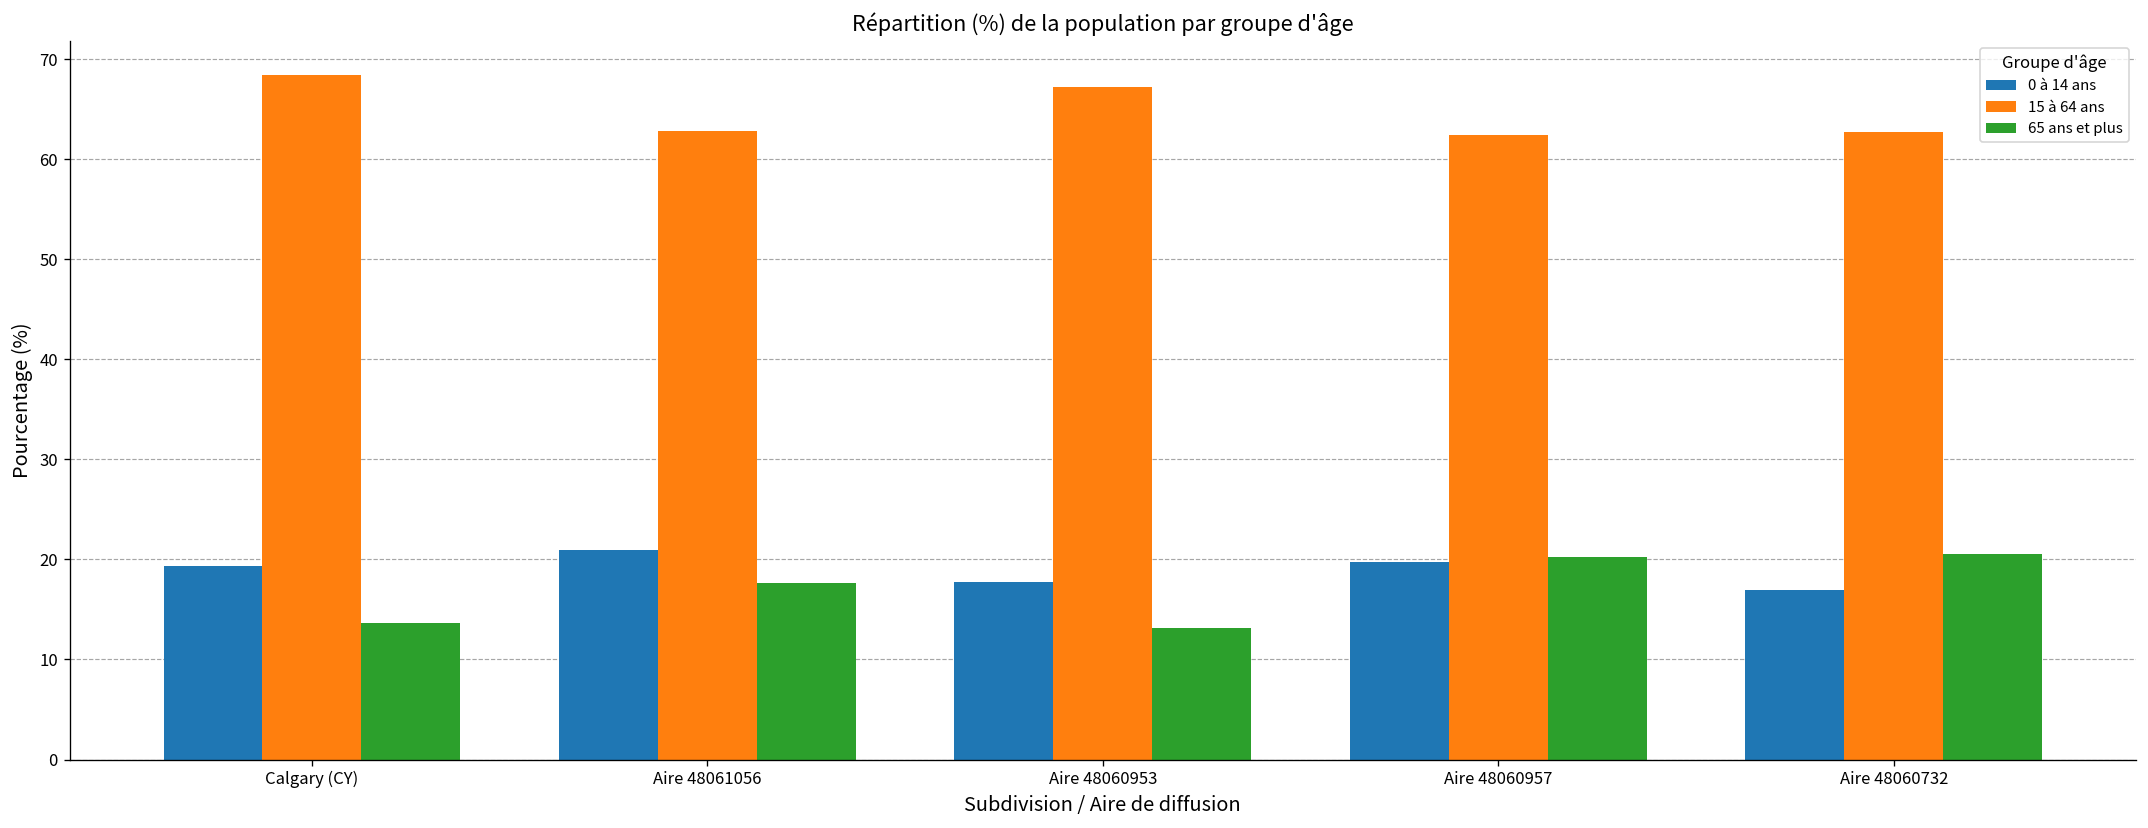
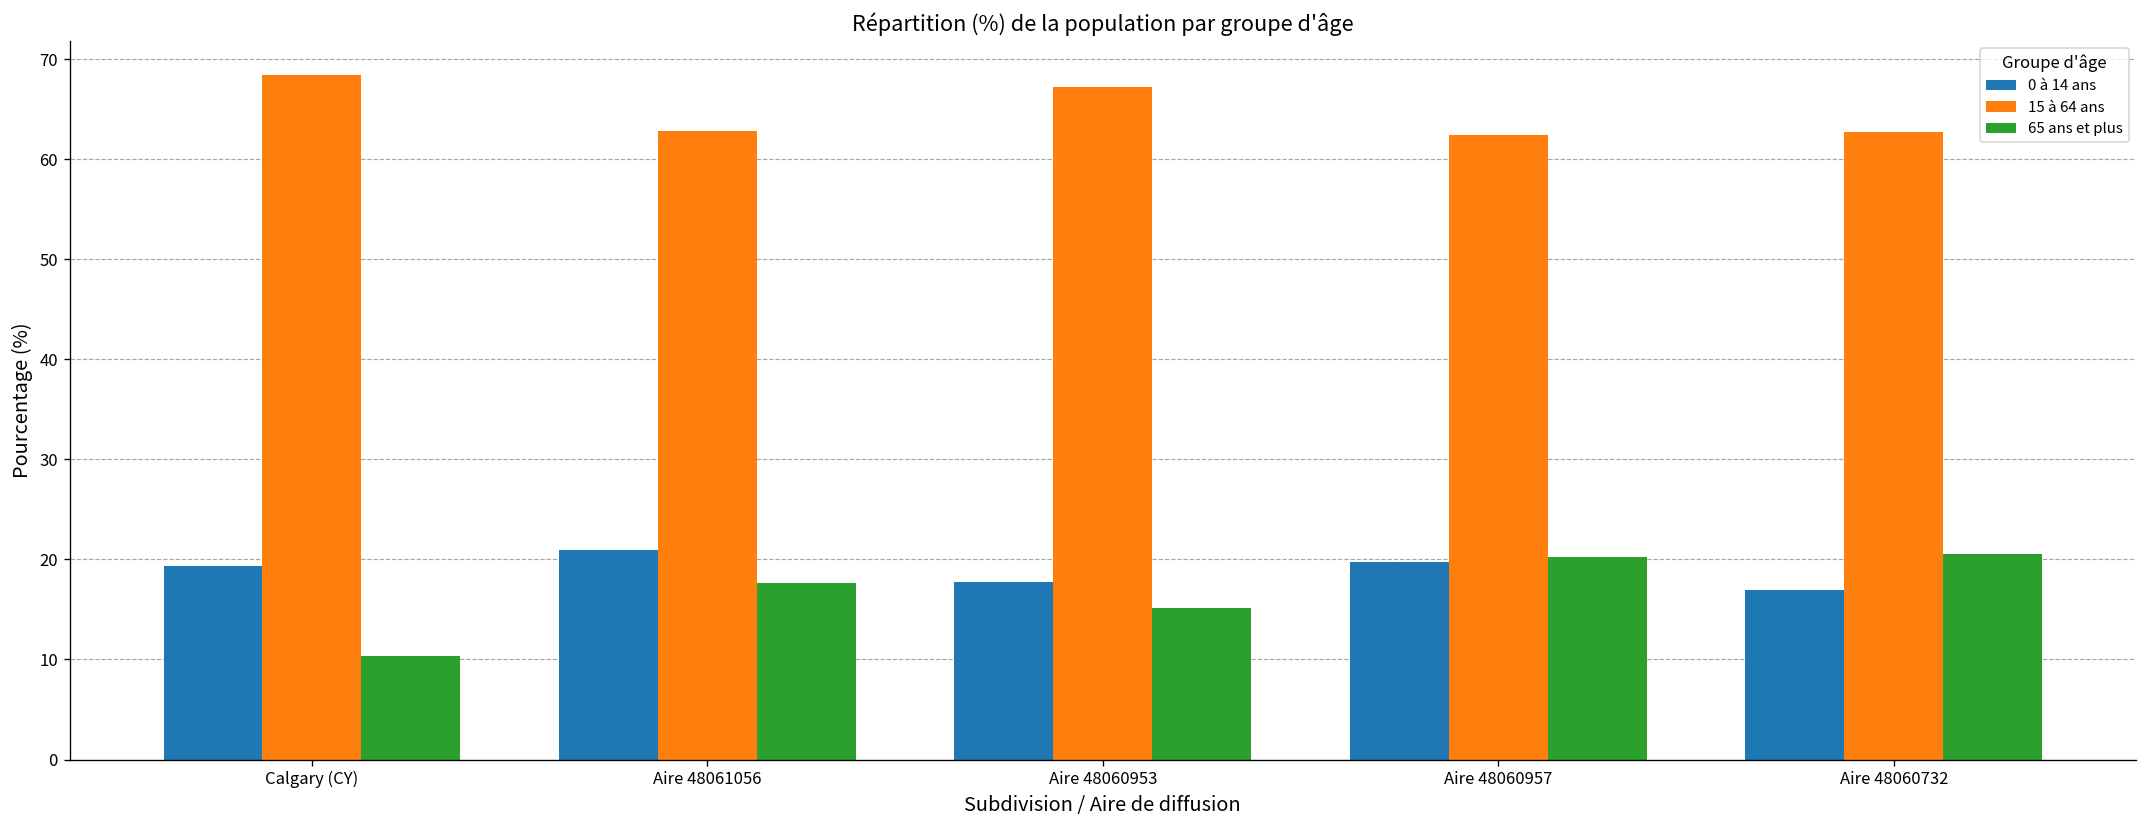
65 ans et plus, Calgary (CY): 14 -> 10
65 ans et plus, Aire 48060953: 13 -> 15
